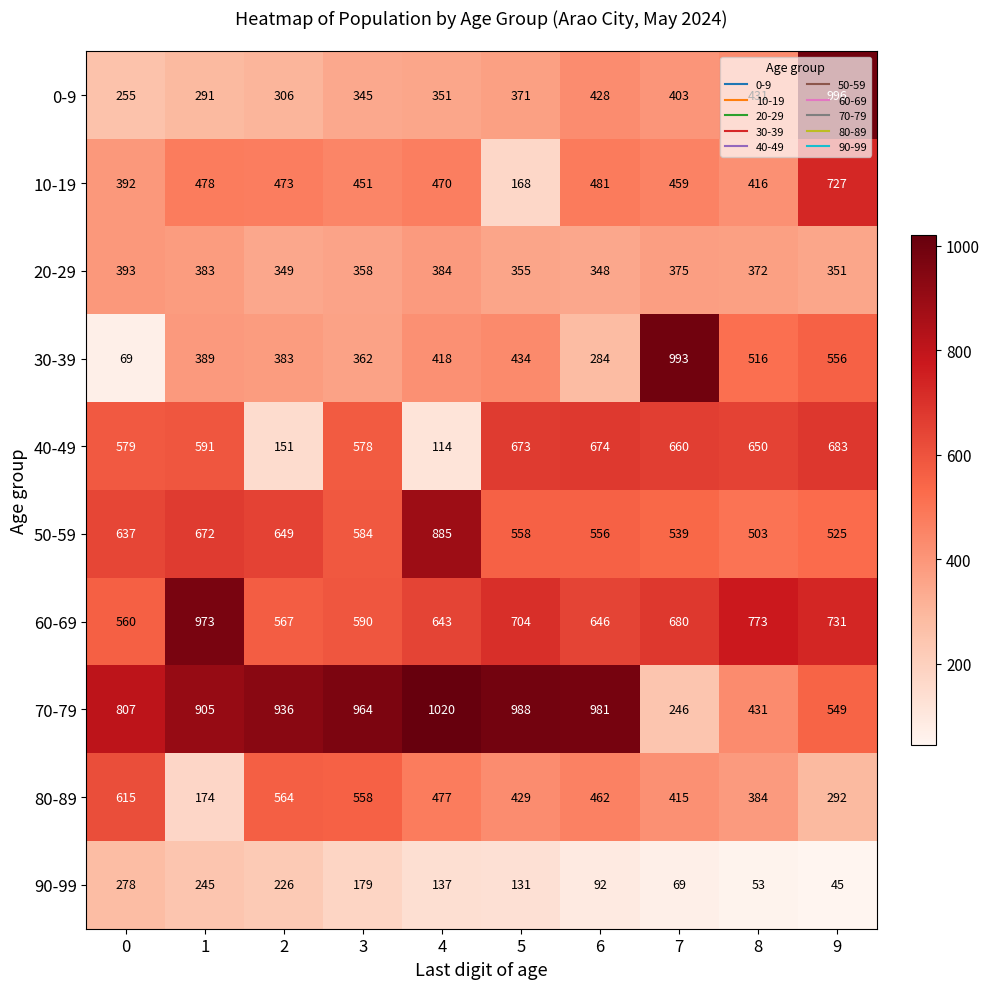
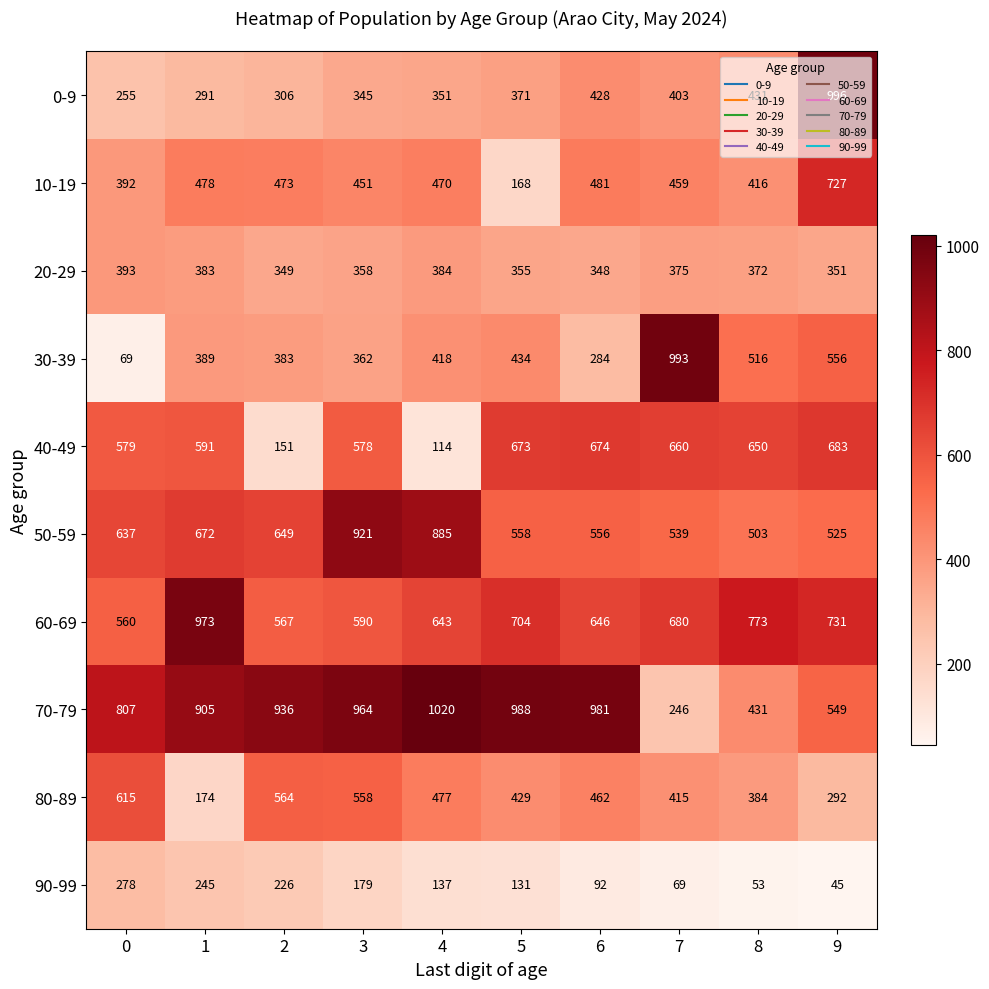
50-59, 3: 584 -> 921
